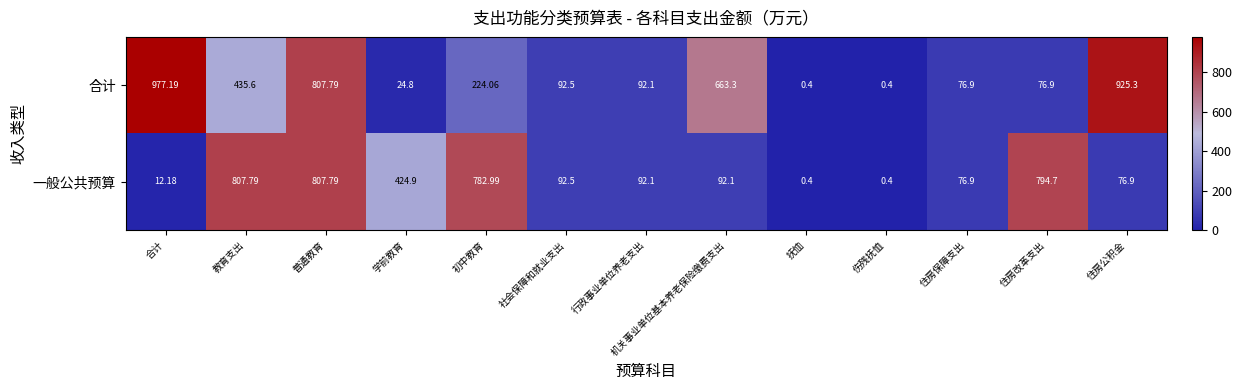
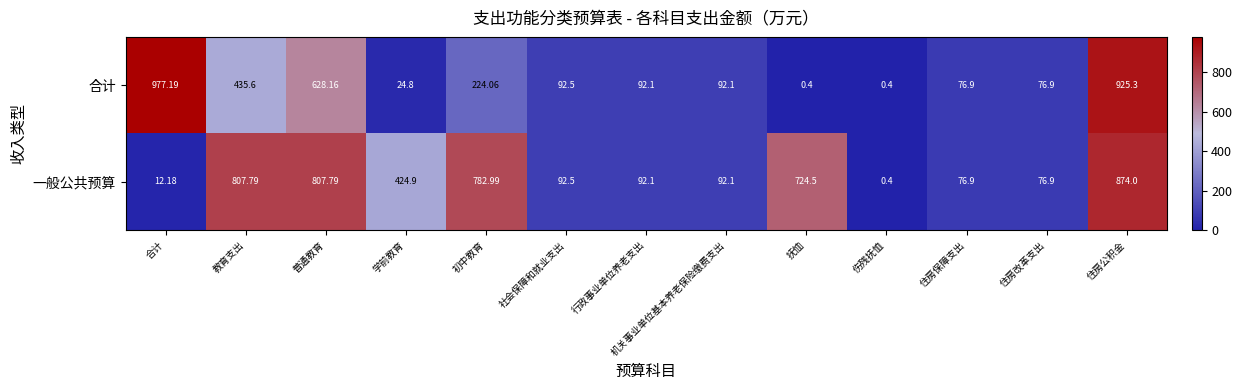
合计, 普通教育: 807.79 -> 628.16
合计, 机关事业单位基本养老保险缴费支出: 663.3 -> 92.1
一般公共预算, 抚恤: 0.4 -> 724.5
一般公共预算, 住房改革支出: 794.7 -> 76.9
一般公共预算, 住房公积金: 76.9 -> 874.0
